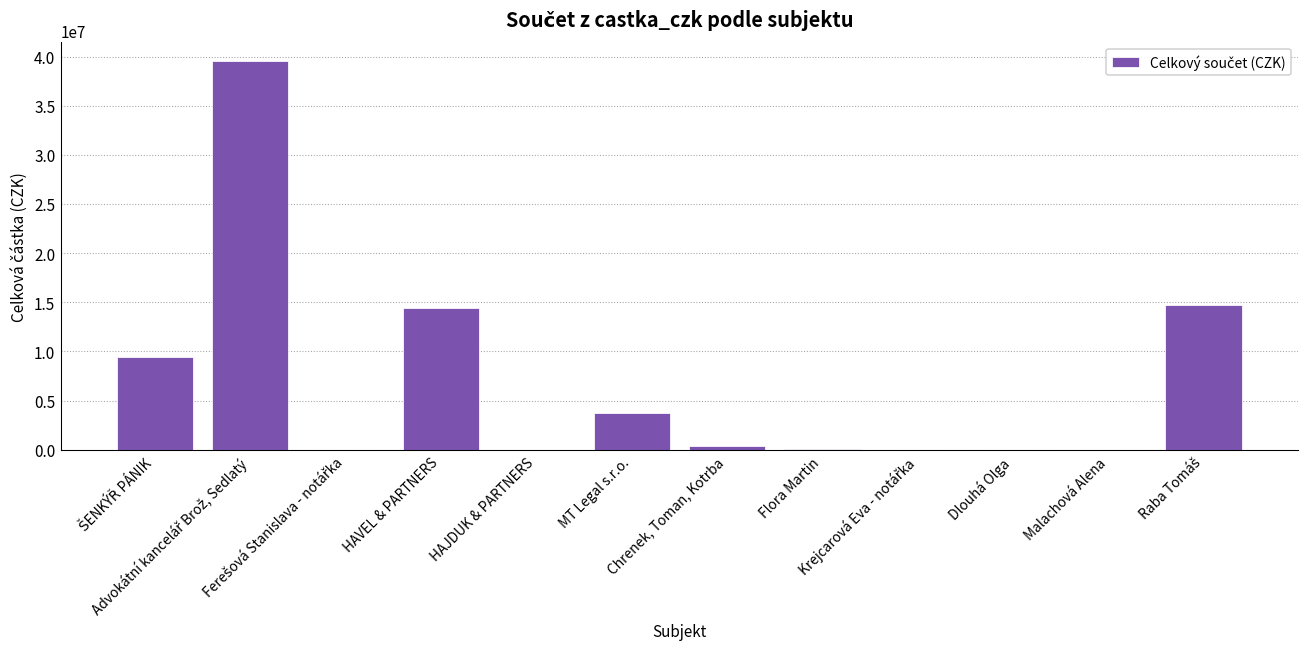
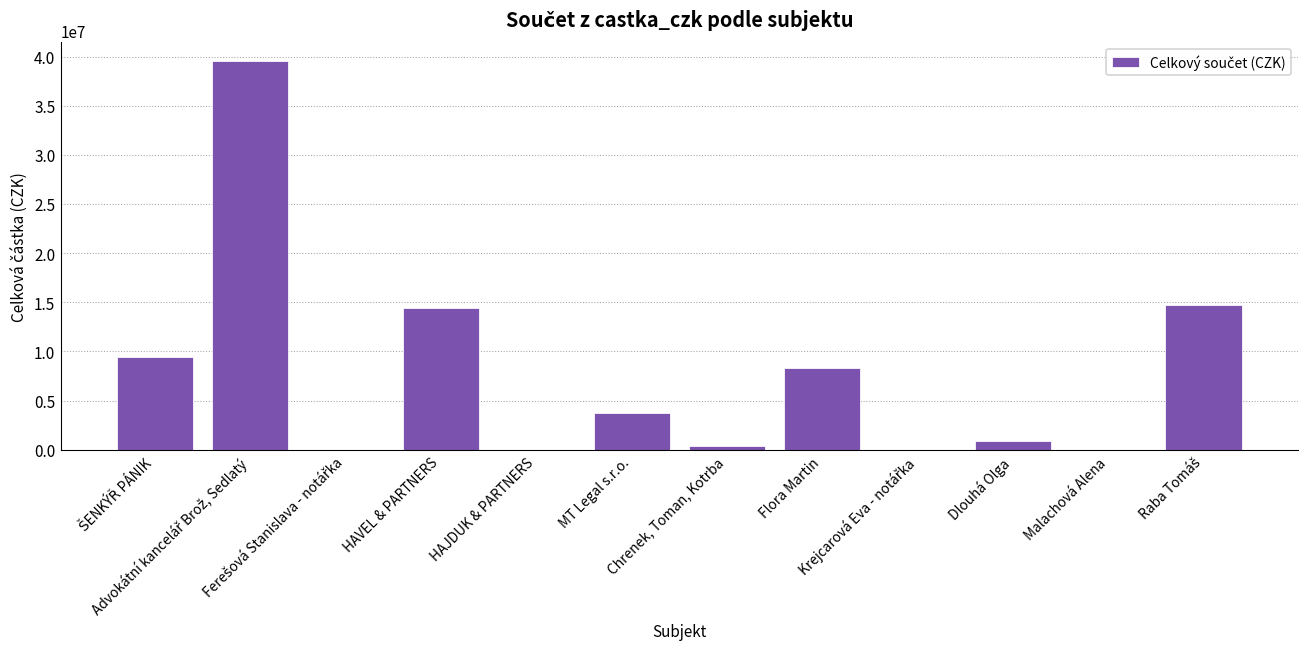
Flora Martin: 0 -> 8000000
Dlouhá Olga: 0 -> 1000000
